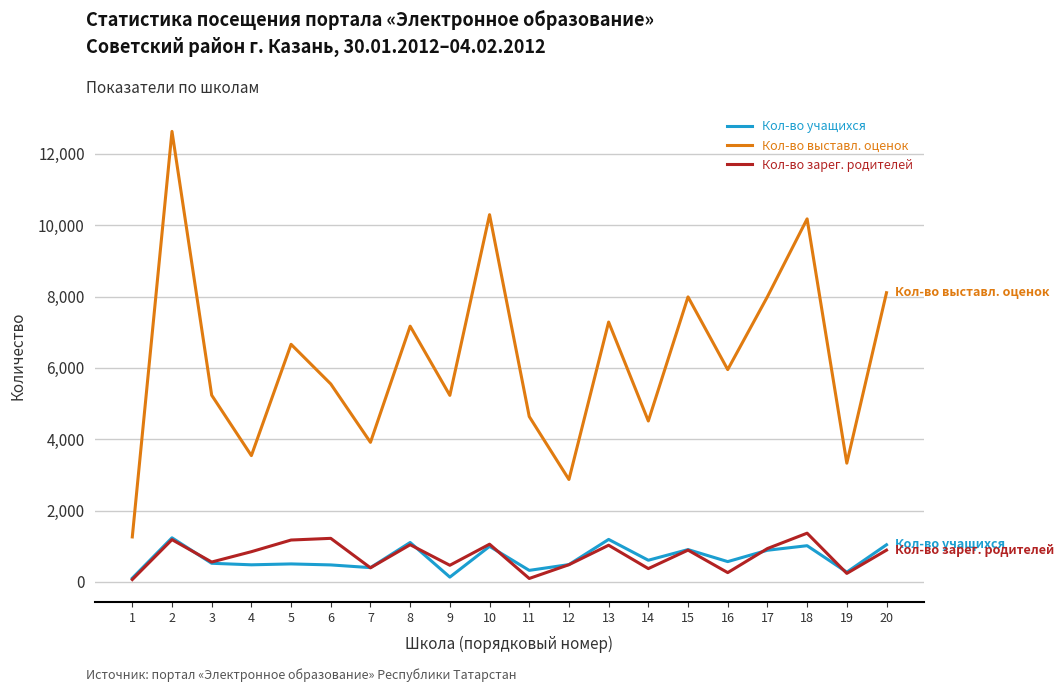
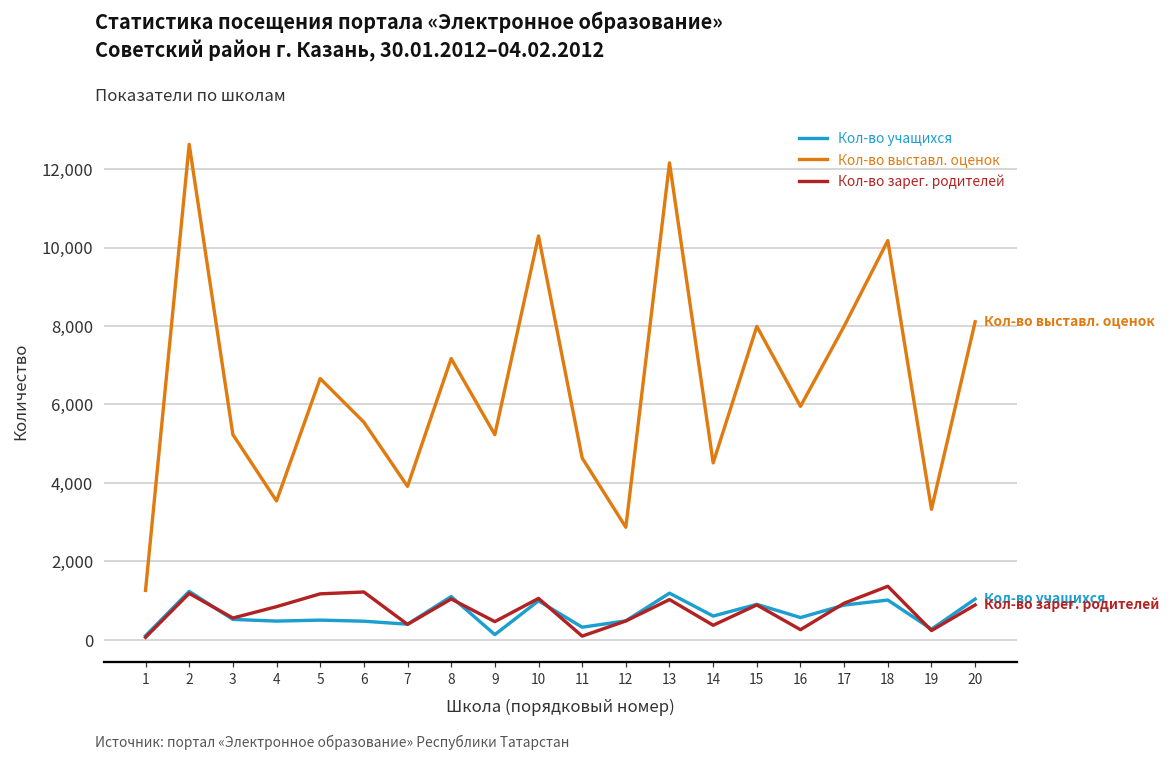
Кол-во выставл. оценок, 13: 7,300 -> 12,200
